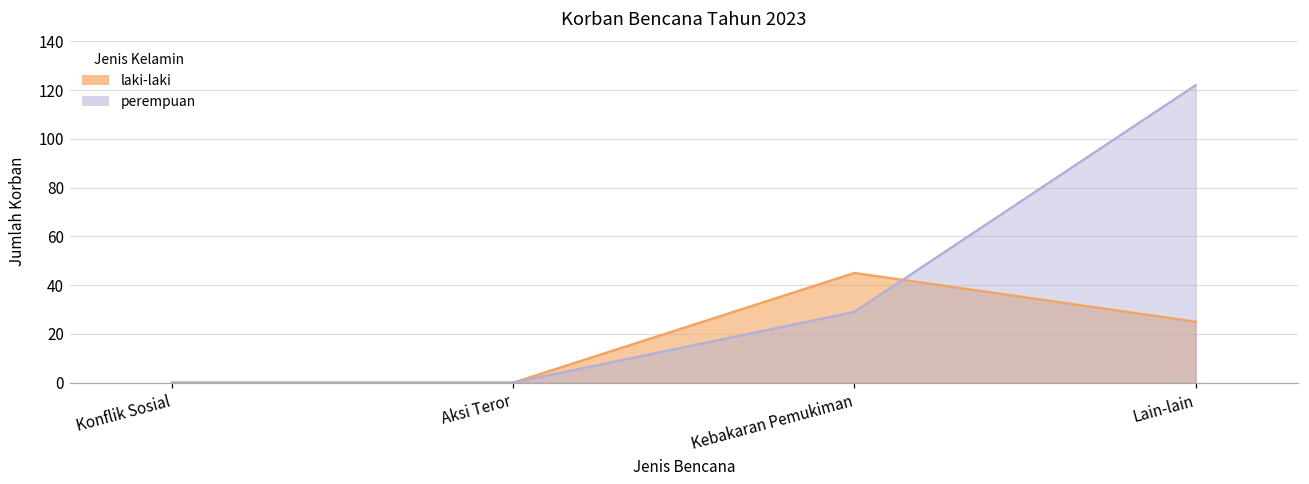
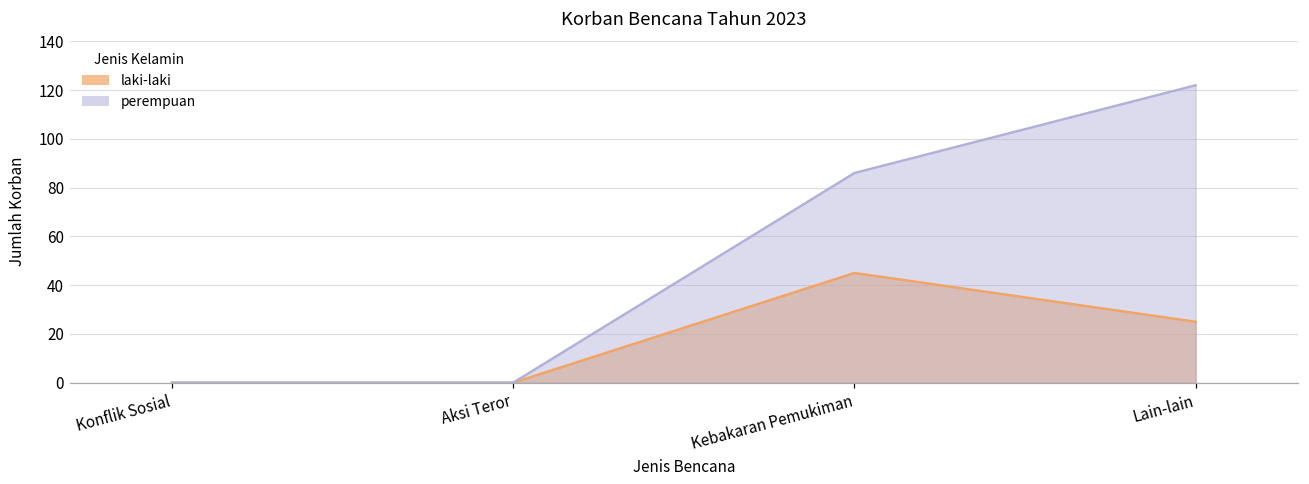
perempuan, Kebakaran Pemukiman: 29 -> 86
